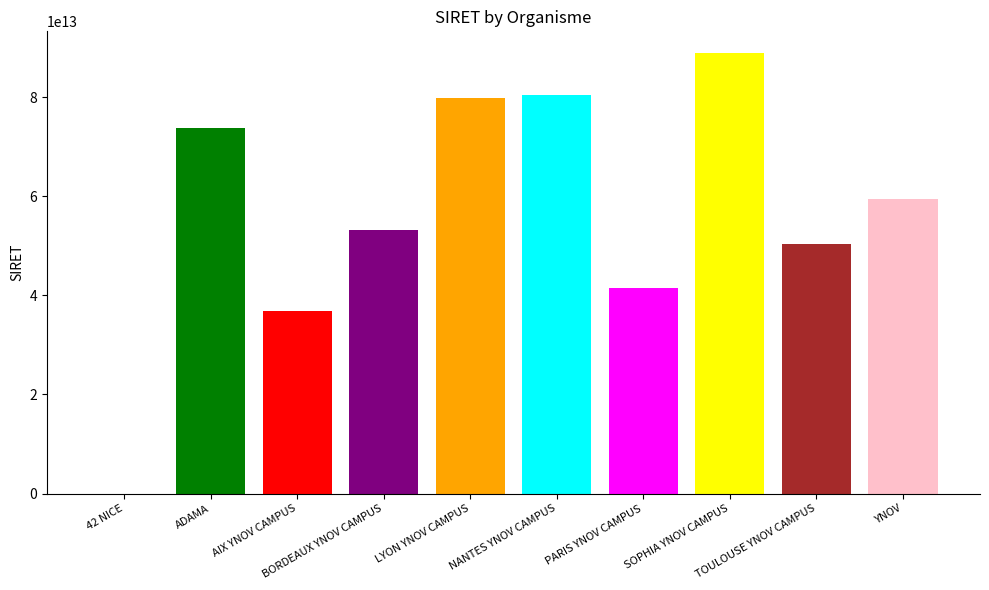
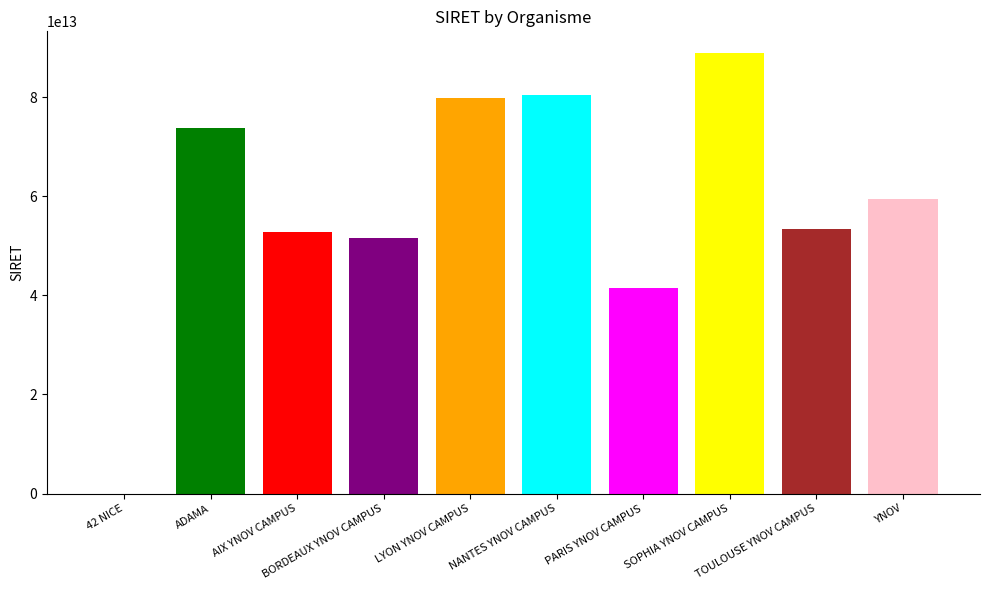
AIX YNOV CAMPUS: 37000000000000 -> 53000000000000
BORDEAUX YNOV CAMPUS: 53000000000000 -> 52000000000000
TOULOUSE YNOV CAMPUS: 50000000000000 -> 53000000000000
